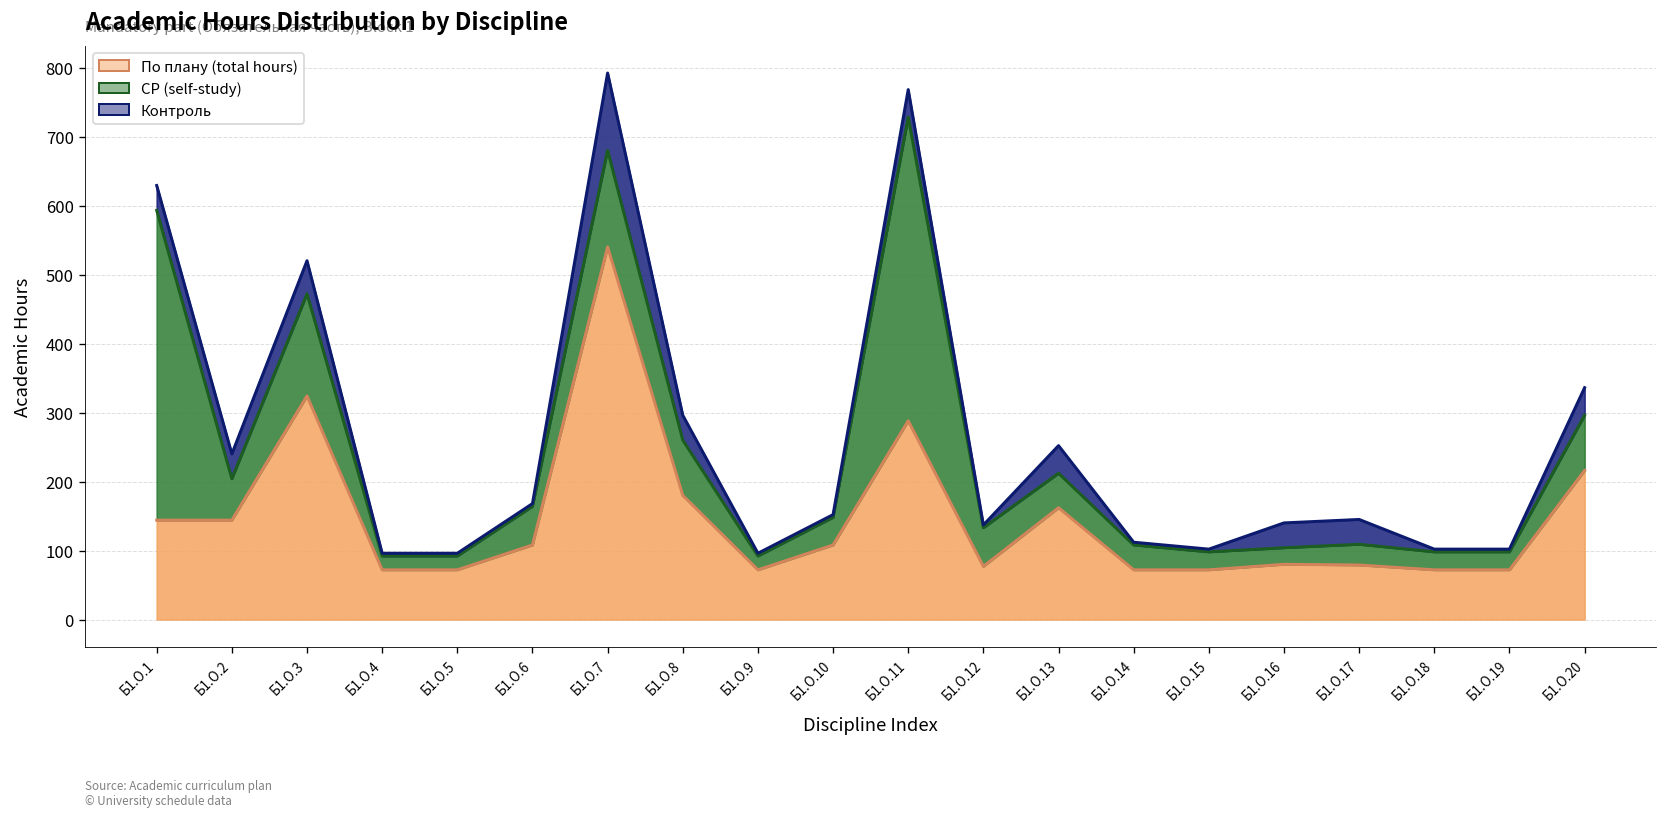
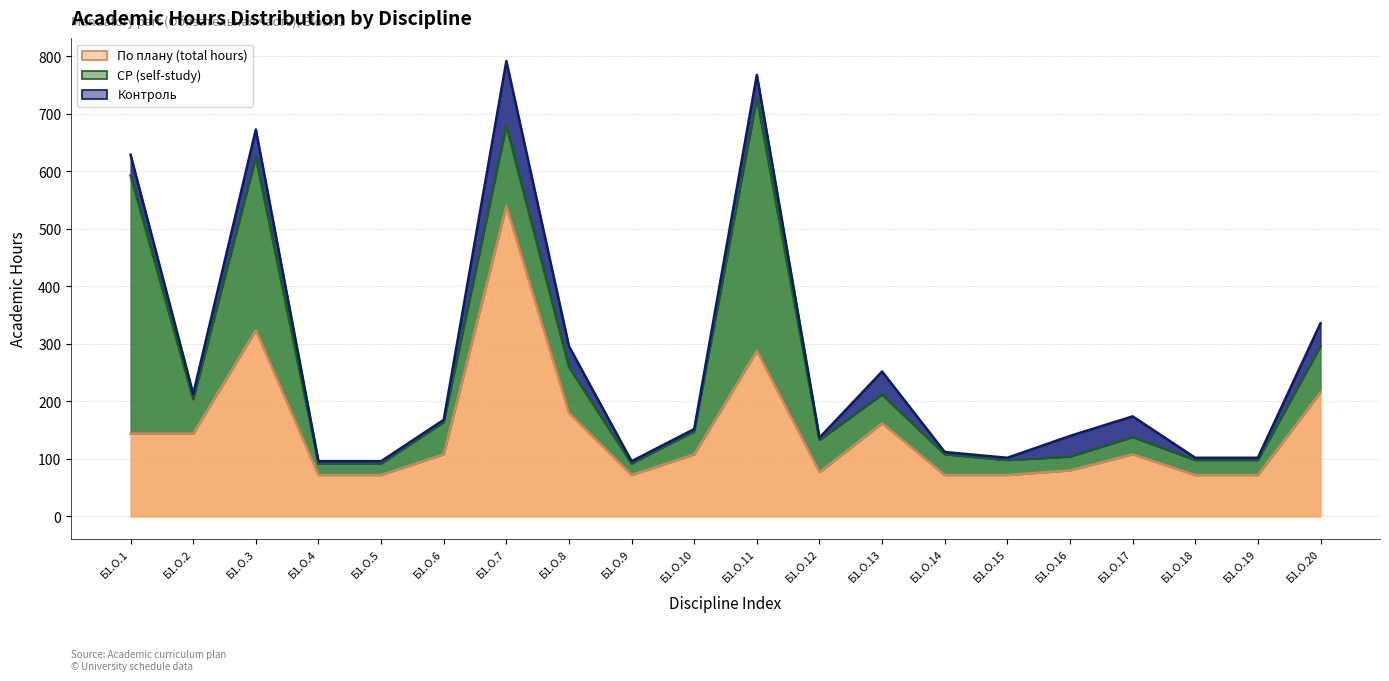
Контроль, Б1.О.2: 40 -> 10
СР (self-study), Б1.О.3: 150 -> 300
По плану (total hours), Б1.О.17: 80 -> 110
